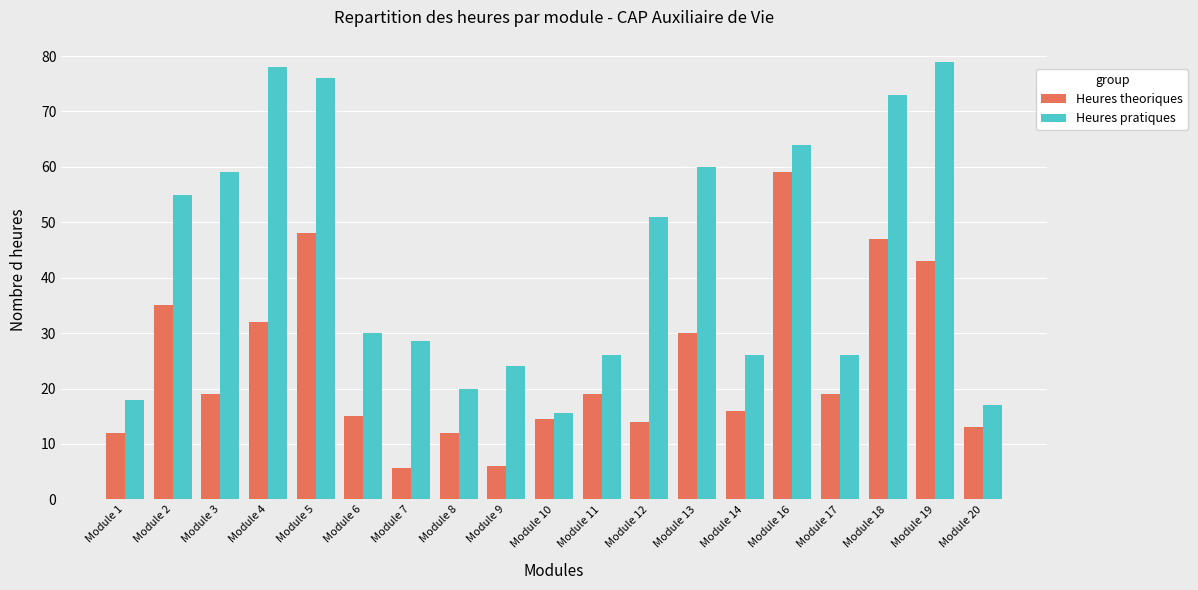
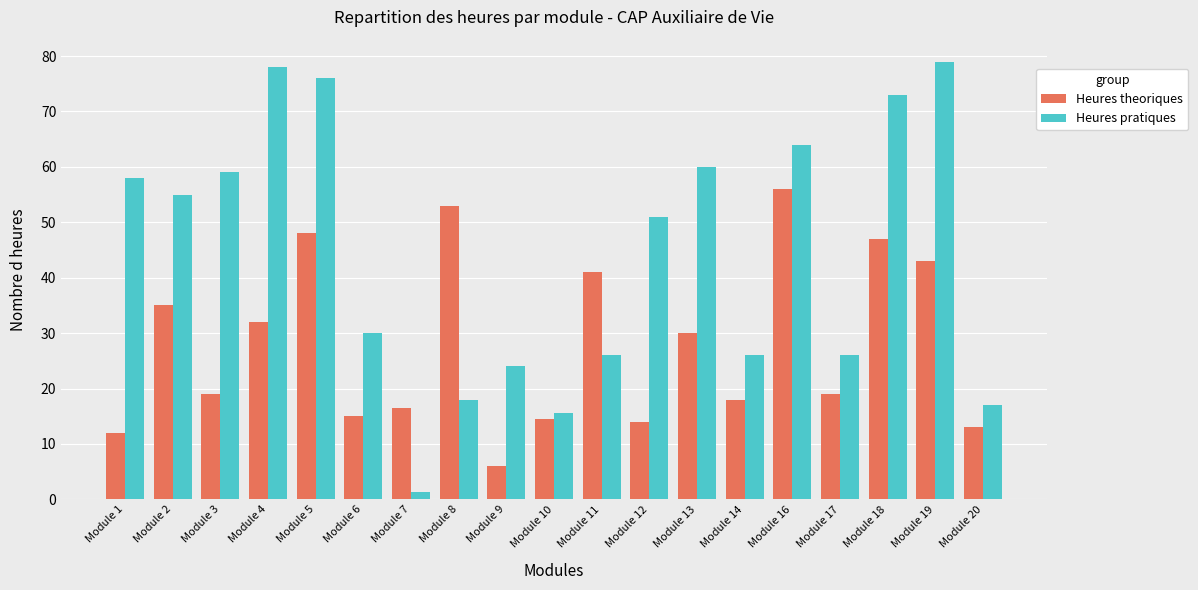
Heures pratiques, Module 1: 18 -> 58
Heures theoriques, Module 7: 6 -> 17
Heures pratiques, Module 7: 29 -> 1
Heures theoriques, Module 8: 12 -> 53
Heures pratiques, Module 8: 20 -> 18
Heures theoriques, Module 11: 19 -> 41
Heures theoriques, Module 14: 16 -> 18
Heures theoriques, Module 16: 59 -> 56
